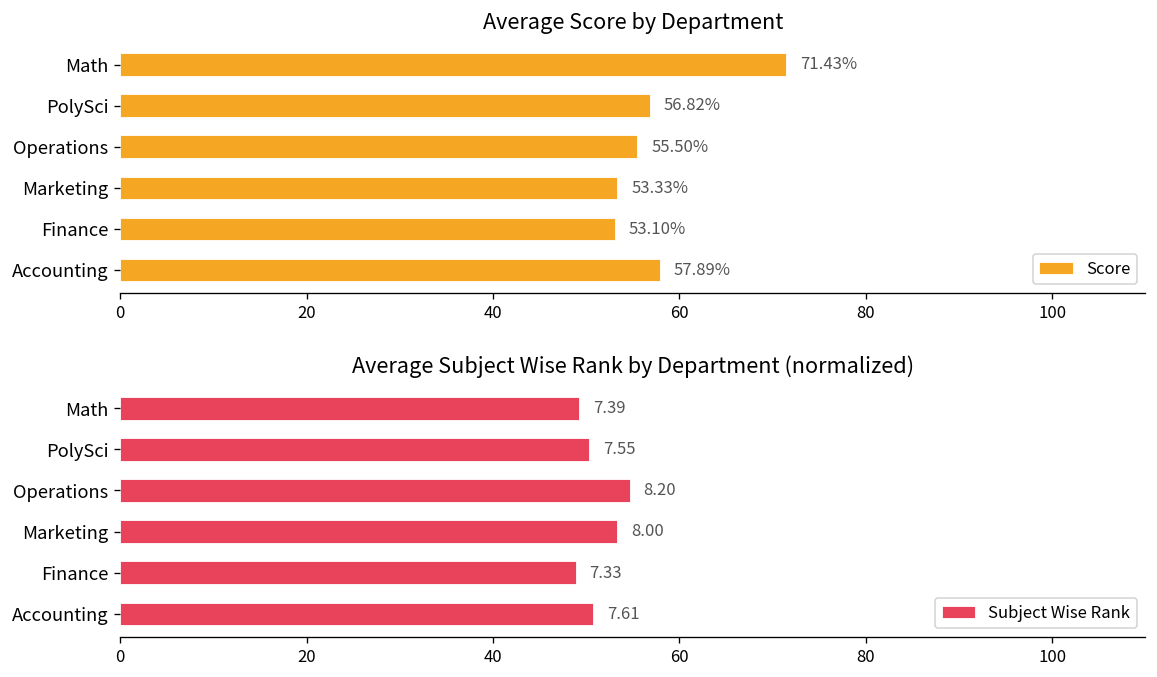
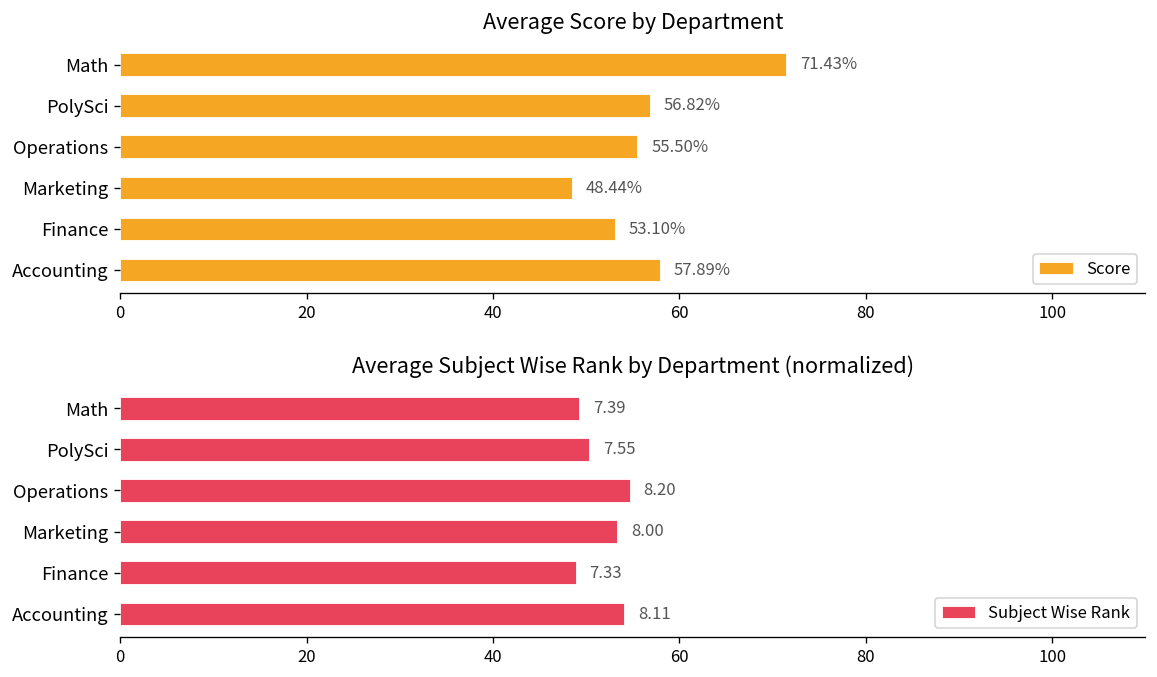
Average Score by Department, Marketing: 53.33% -> 48.44%
Average Subject Wise Rank by Department (normalized), Accounting: 7.61 -> 8.11
